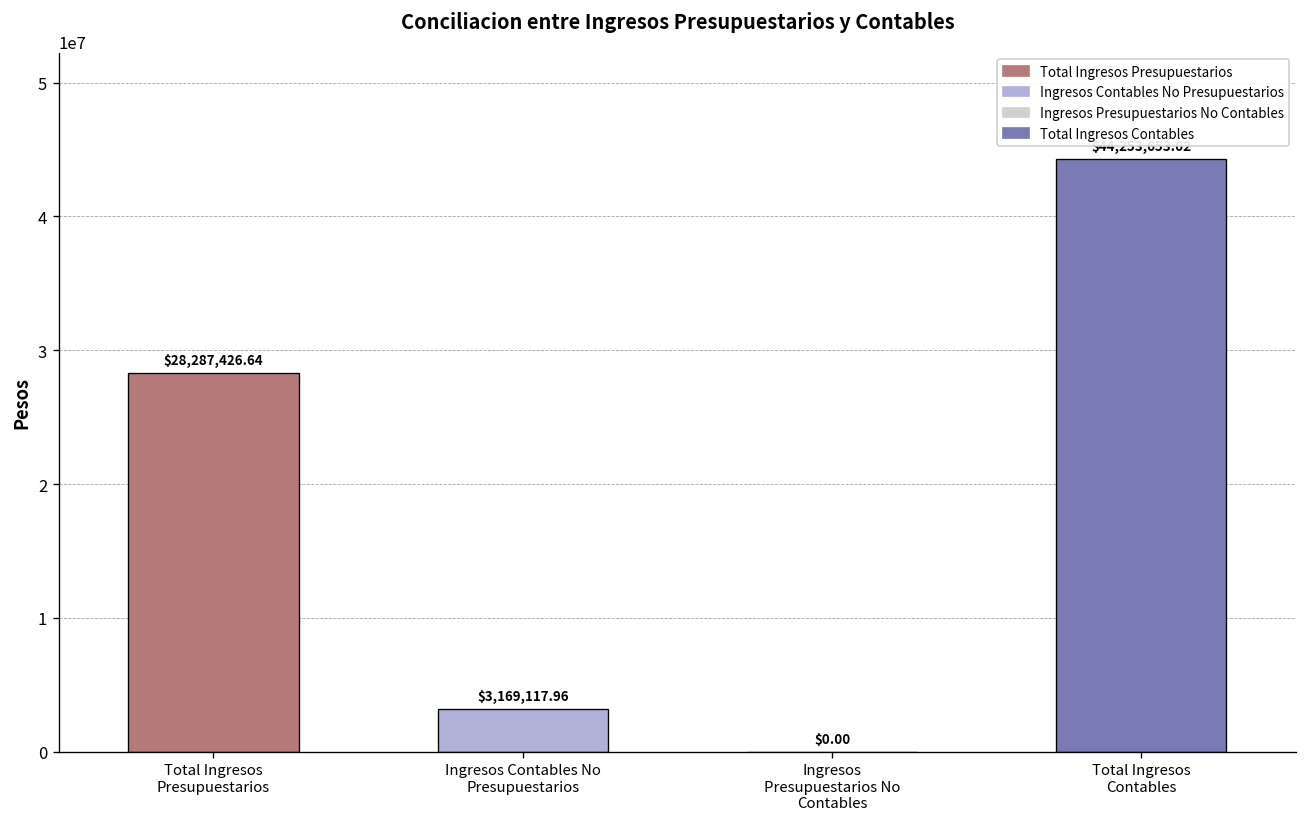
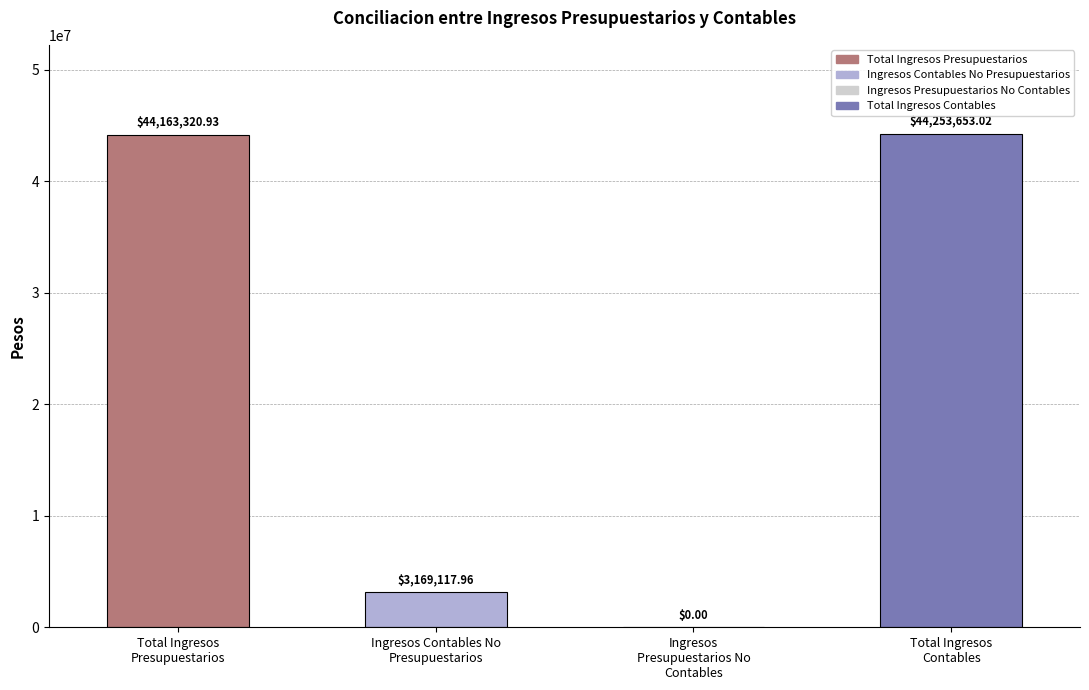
Total Ingresos Presupuestarios: $28,287,426.64 -> $44,163,320.93
